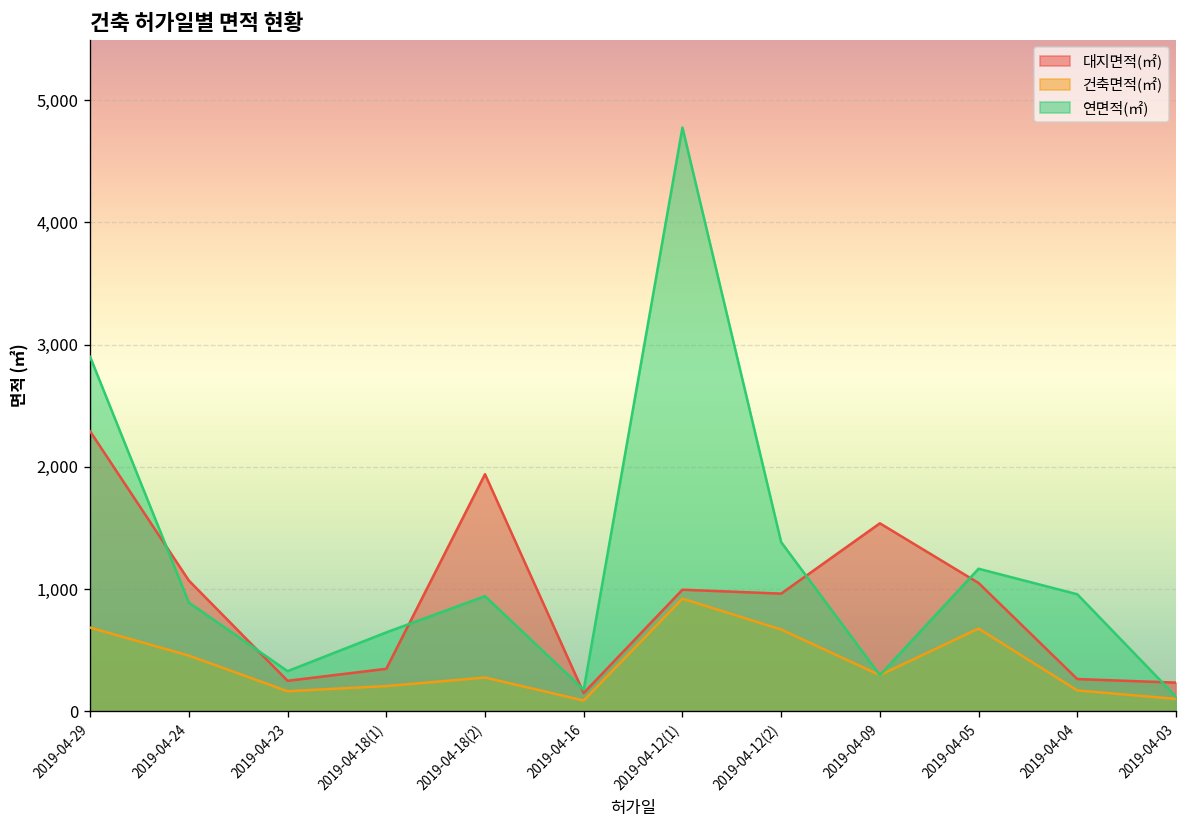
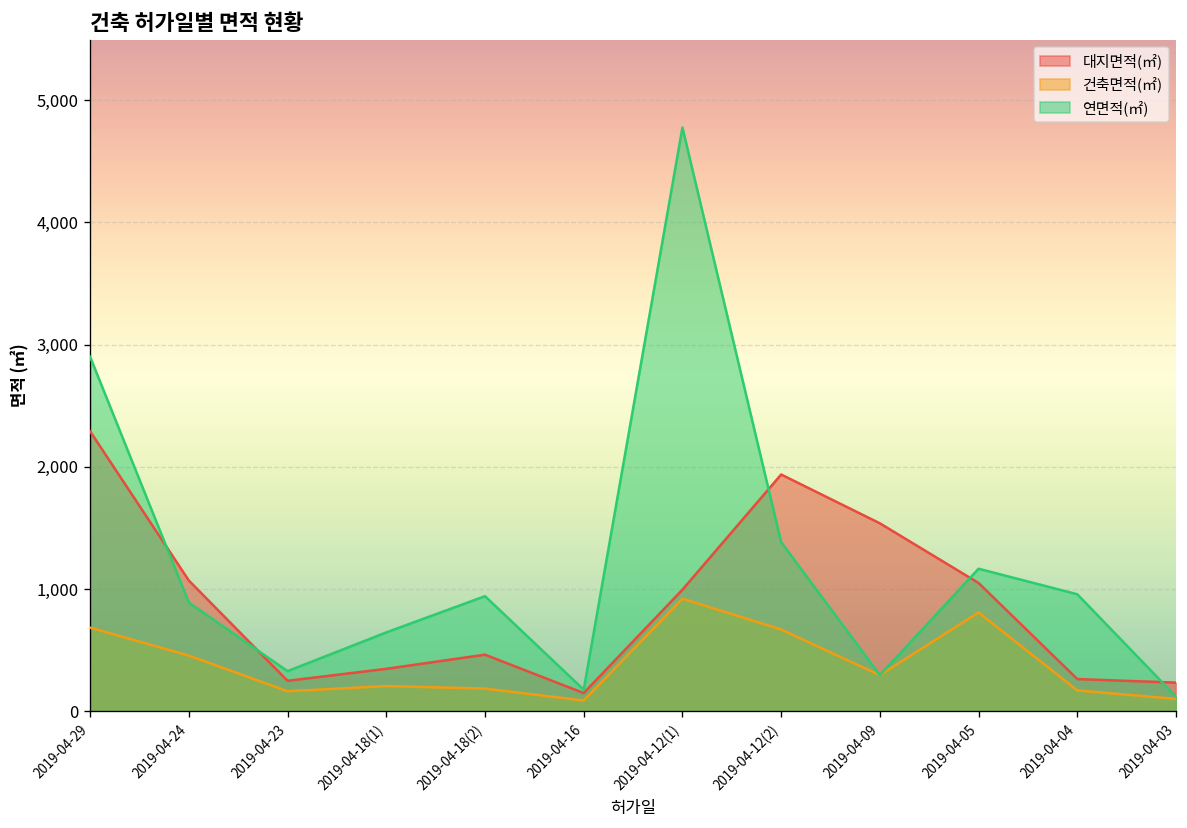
대지면적(㎡), 2019-04-18(2): 1,940 -> 460
건축면적(㎡), 2019-04-18(2): 280 -> 190
대지면적(㎡), 2019-04-12(2): 960 -> 1,940
건축면적(㎡), 2019-04-05: 680 -> 810
